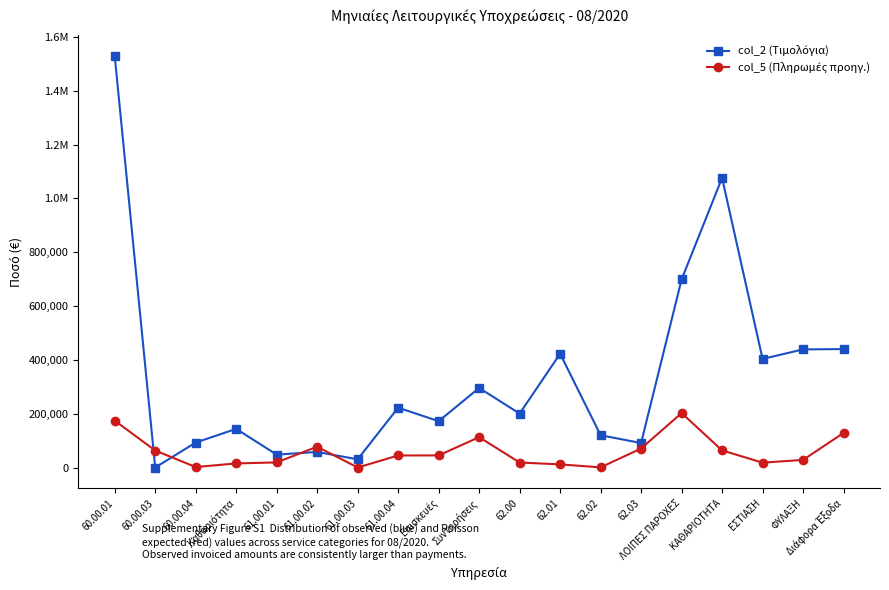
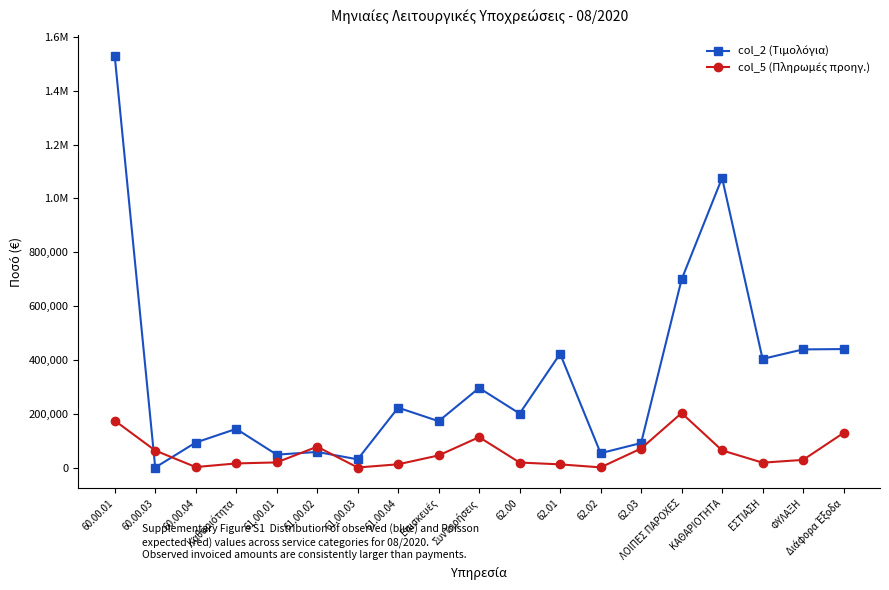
col_5 (Πληρωμές προηγ.), 61.00.04: 40,000 -> 10,000
col_2 (Τιμολόγια), 62.02: 120,000 -> 50,000
